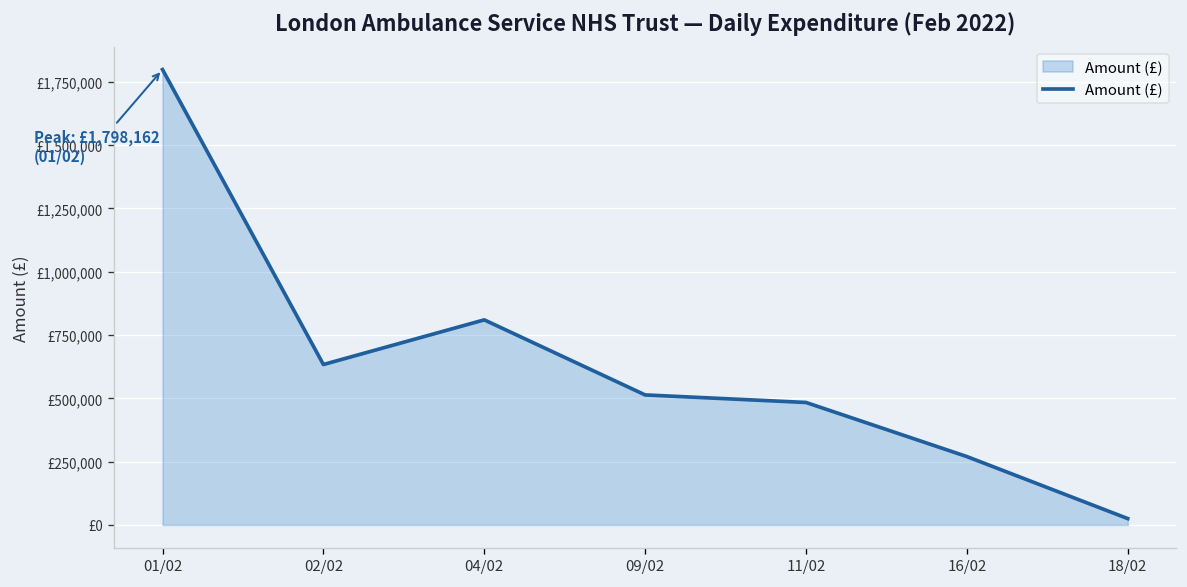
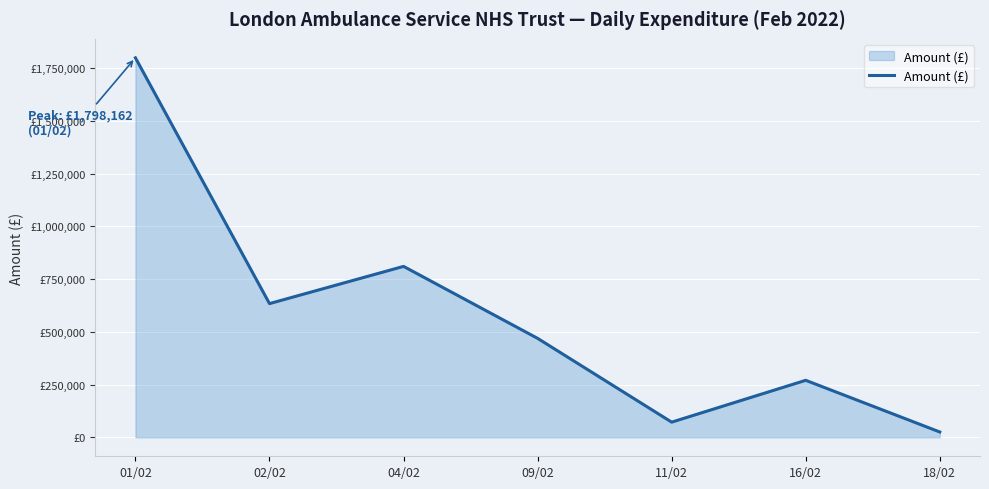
09/02: £510,000 -> £470,000
11/02: £480,000 -> £70,000
